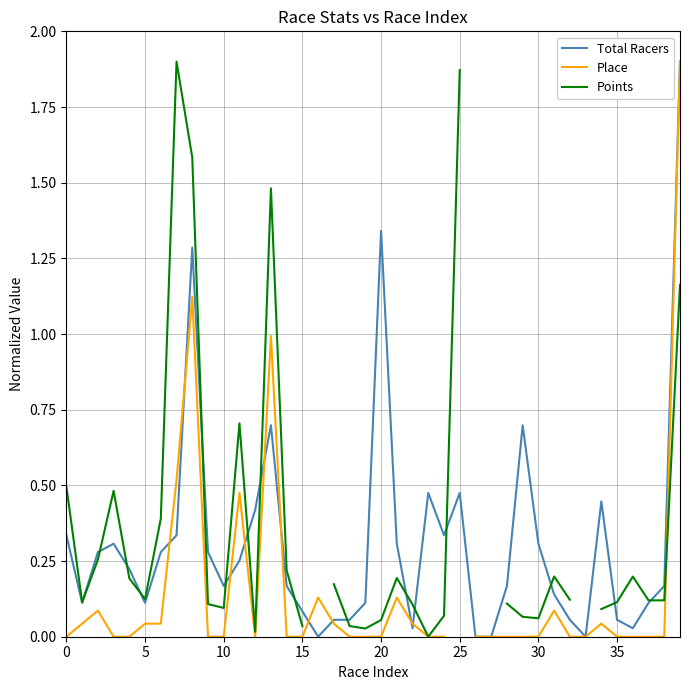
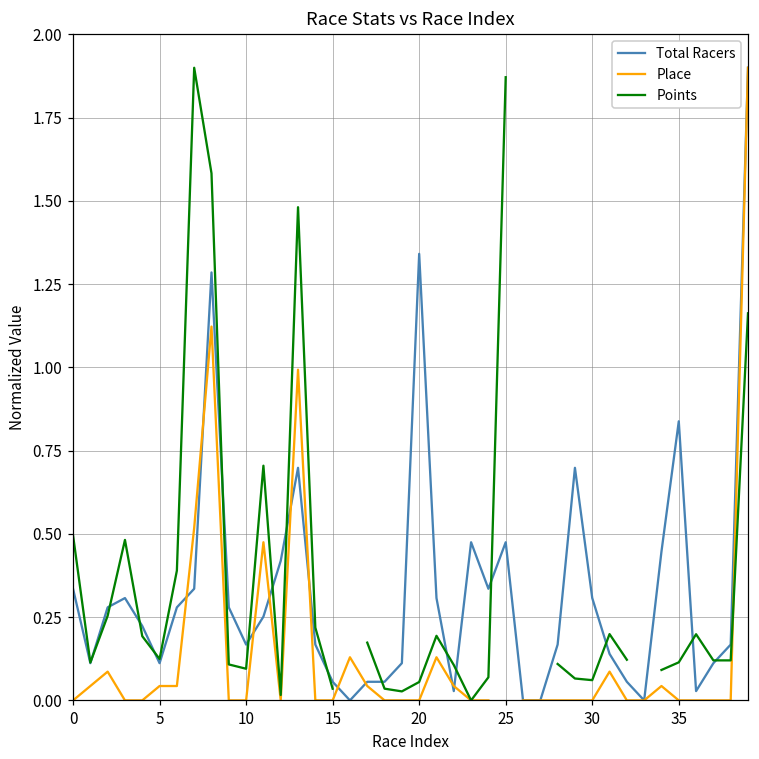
Total Racers, 15: 0.08 -> 0.06
Total Racers, 35: 0.06 -> 0.84
